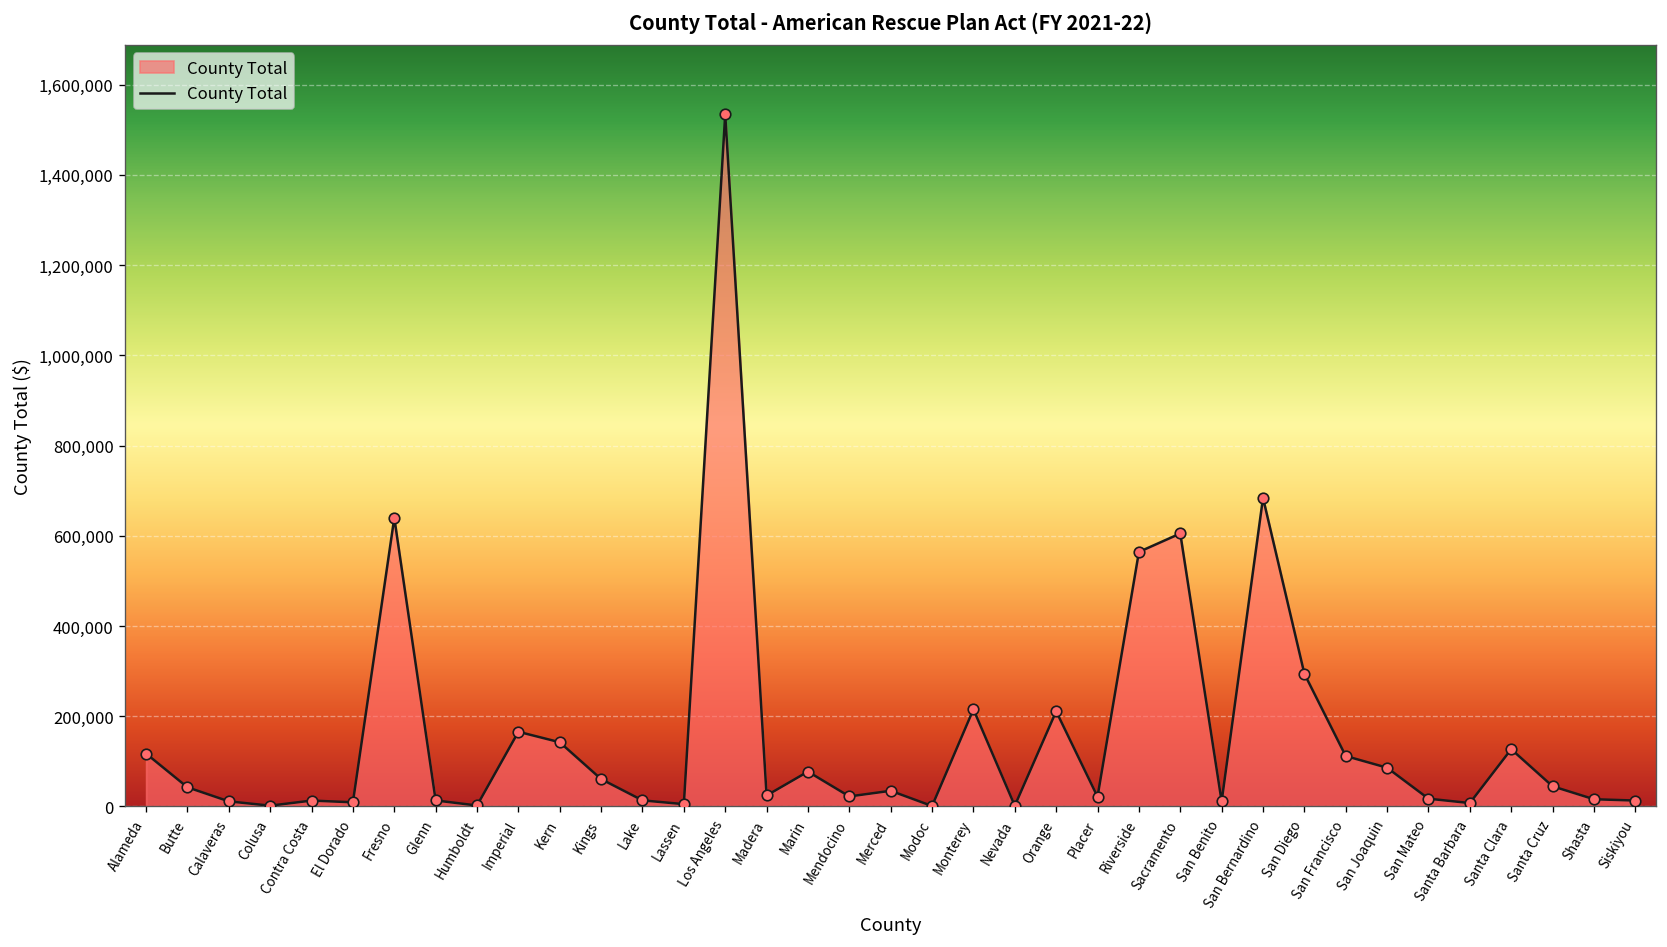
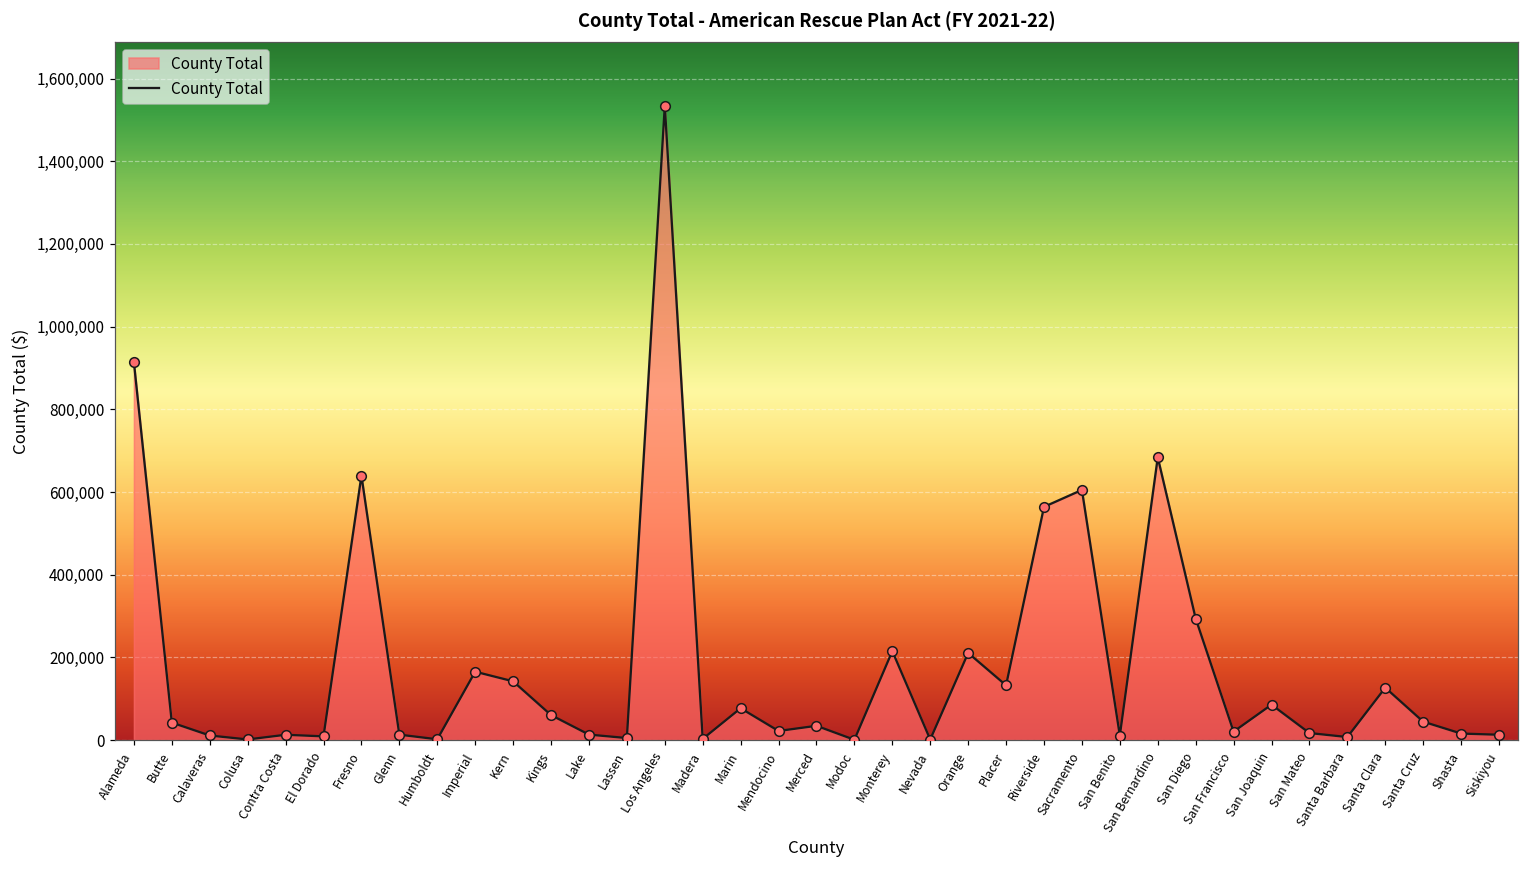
Alameda: 120,000 -> 910,000
Madera: 20,000 -> 0
Placer: 20,000 -> 130,000
San Francisco: 110,000 -> 20,000
